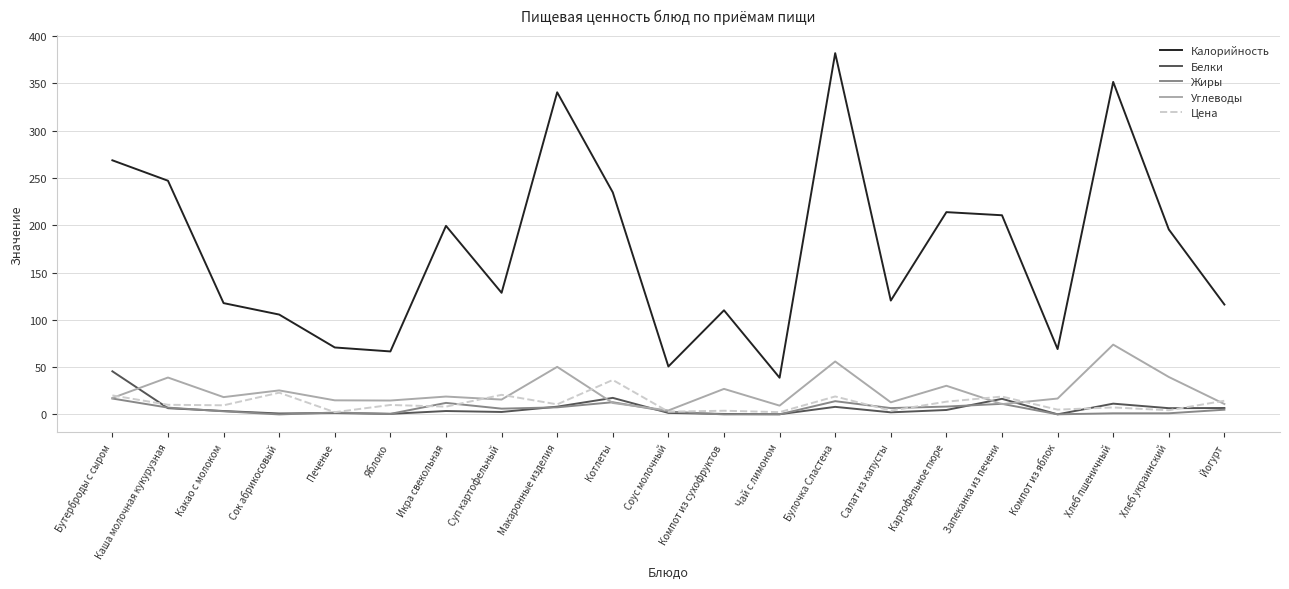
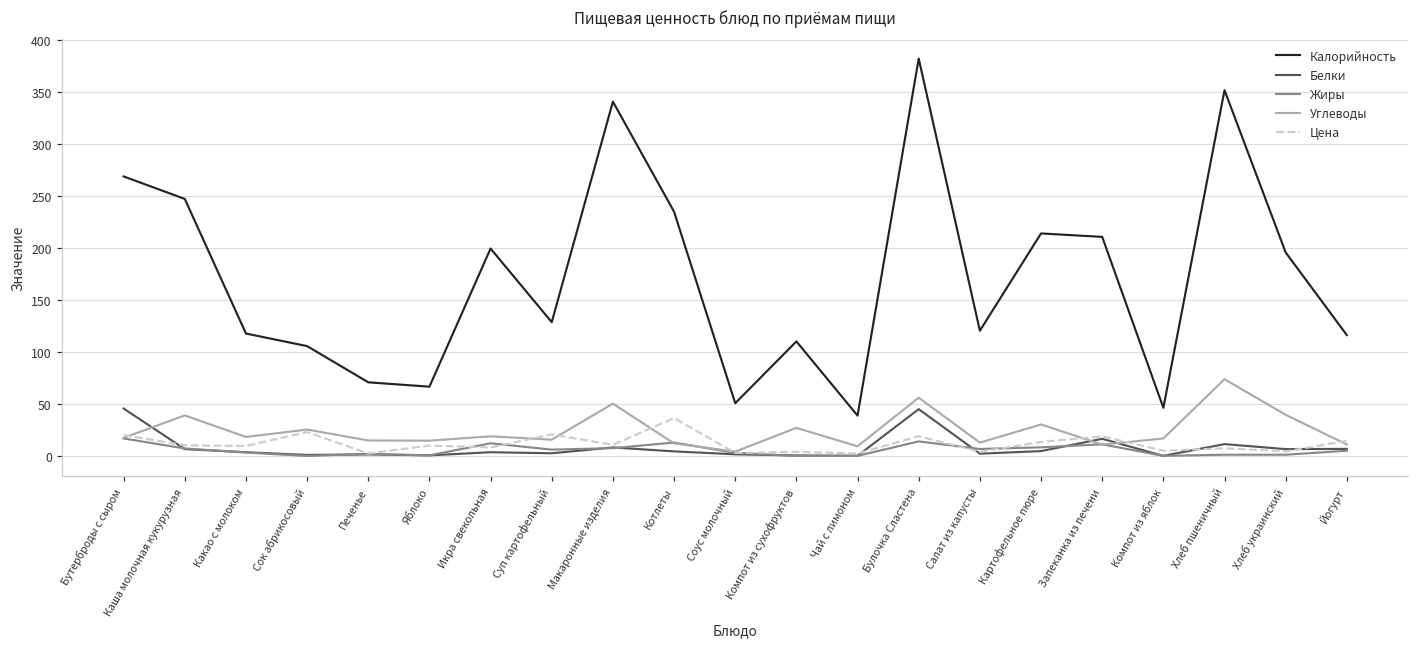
Белки, Котлеты: 20 -> 0
Белки, Булочка Сластена: 10 -> 50
Калорийность, Компот из яблок: 70 -> 50
